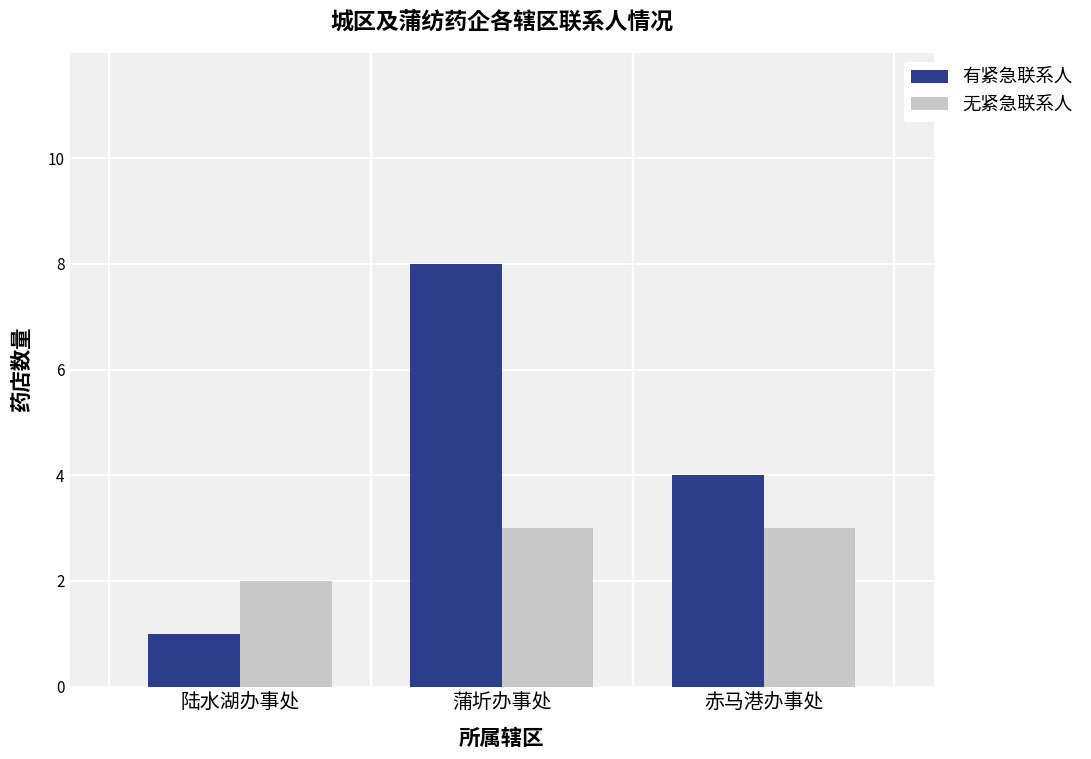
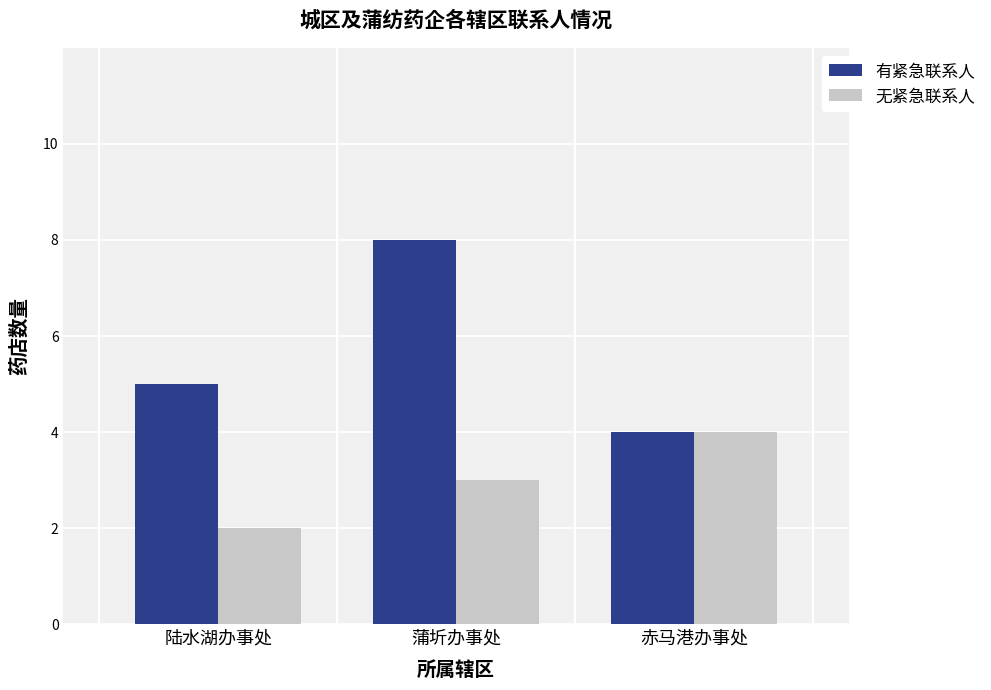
有紧急联系人, 陆水湖办事处: 1 -> 5
无紧急联系人, 赤马港办事处: 3 -> 4
